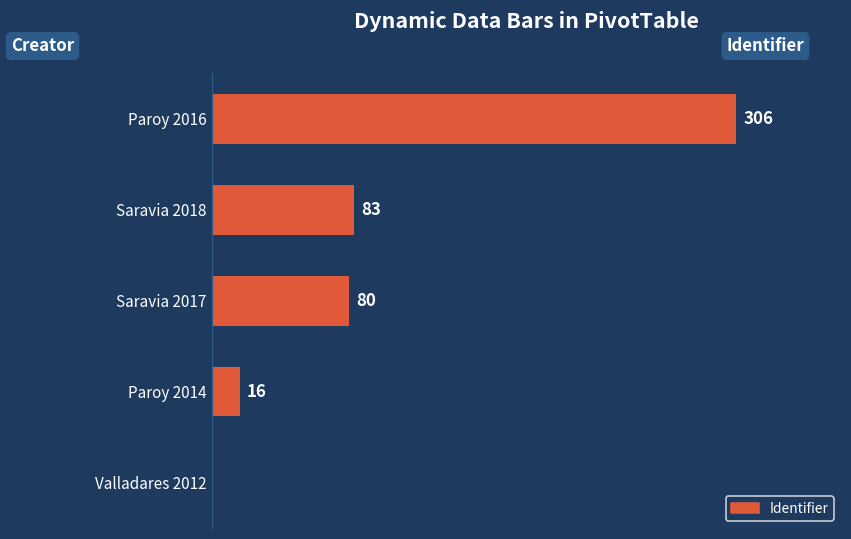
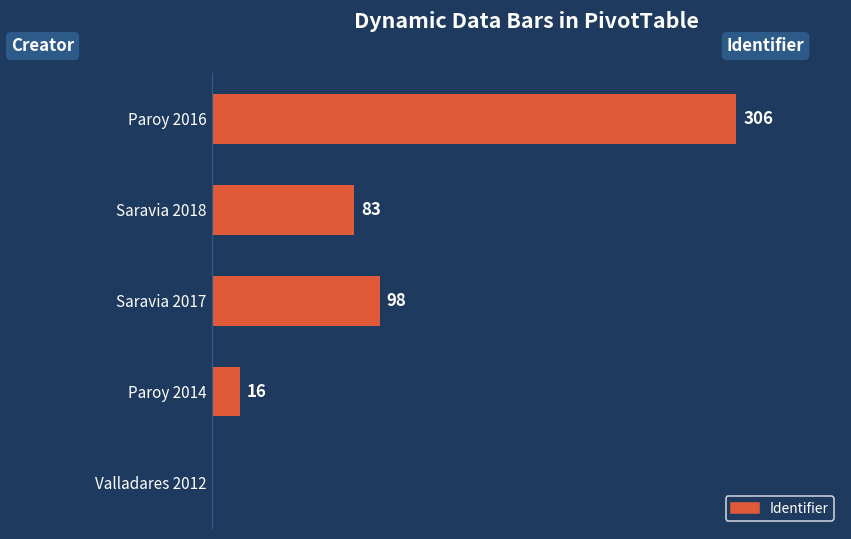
Saravia 2017: 80 -> 98
